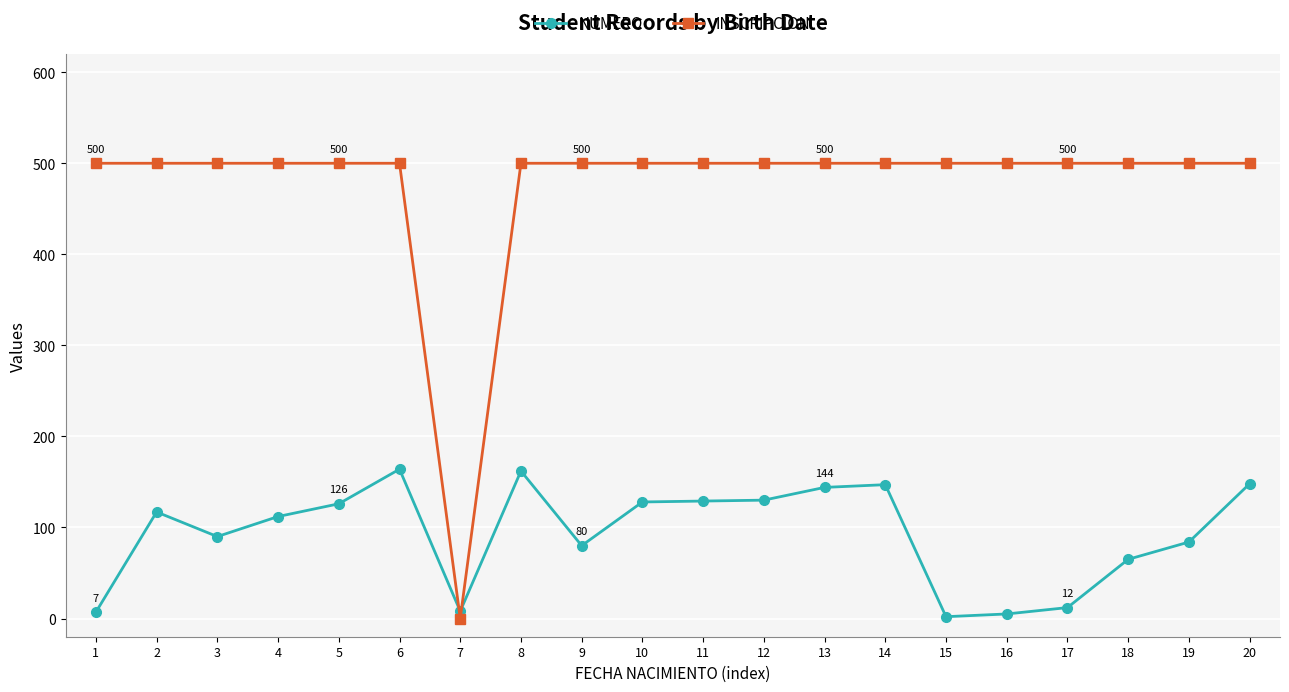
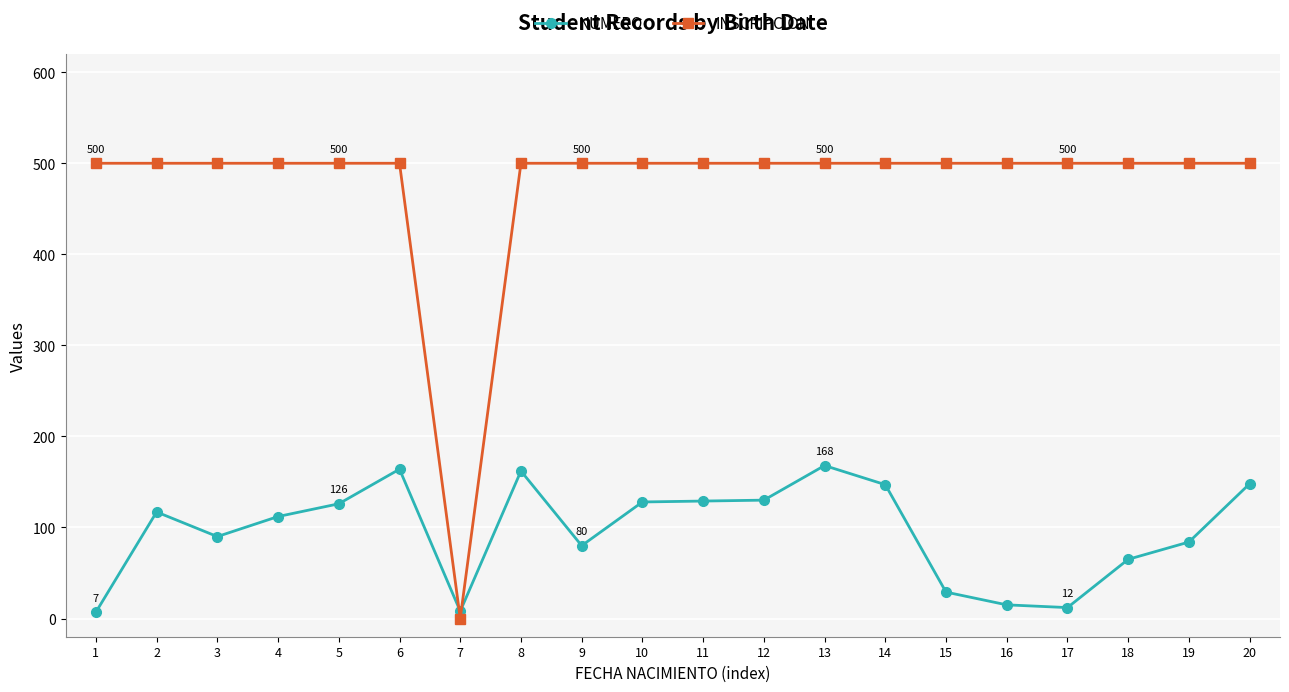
NUMERO, 13: 144 -> 168
NUMERO, 15: 0 -> 30
NUMERO, 16: 10 -> 20
